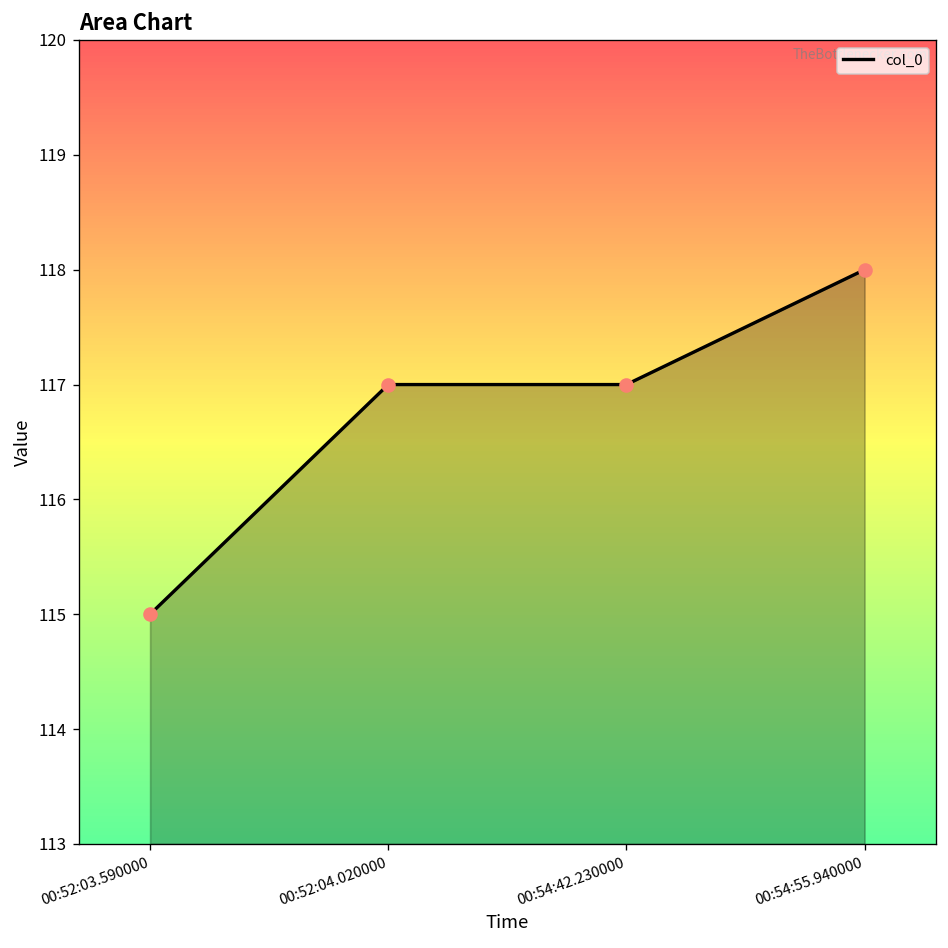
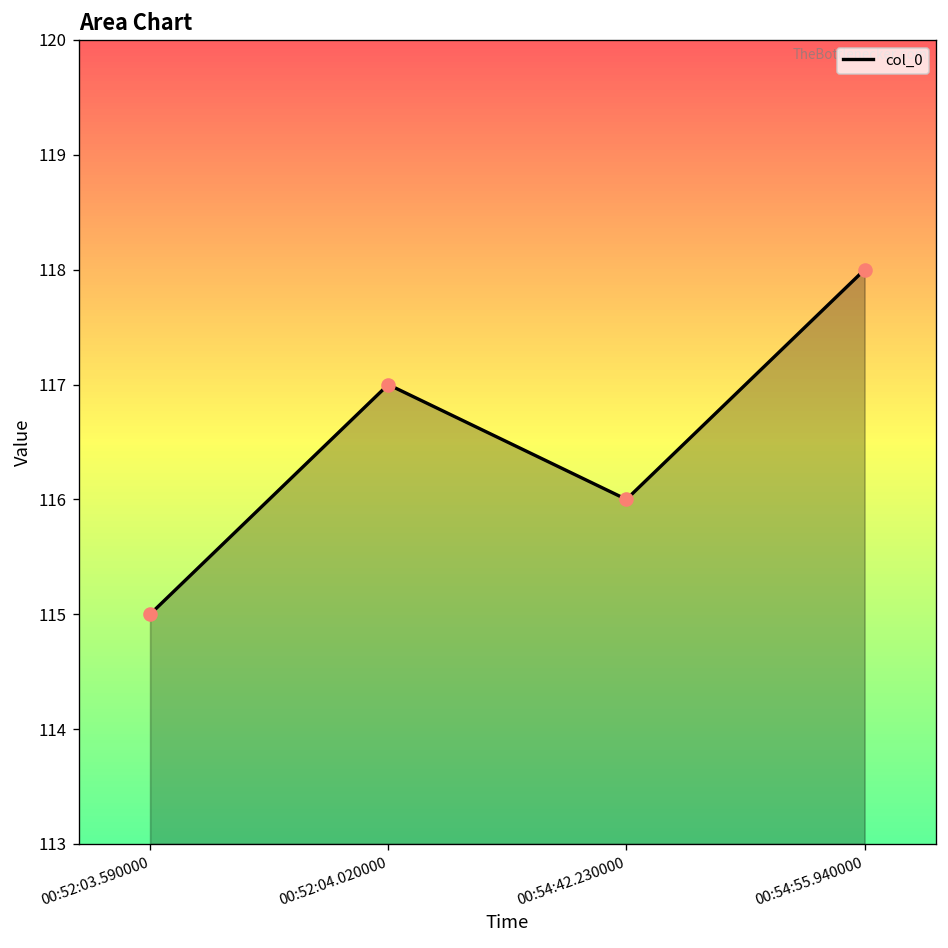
00:54:42.230000: 117 -> 116
